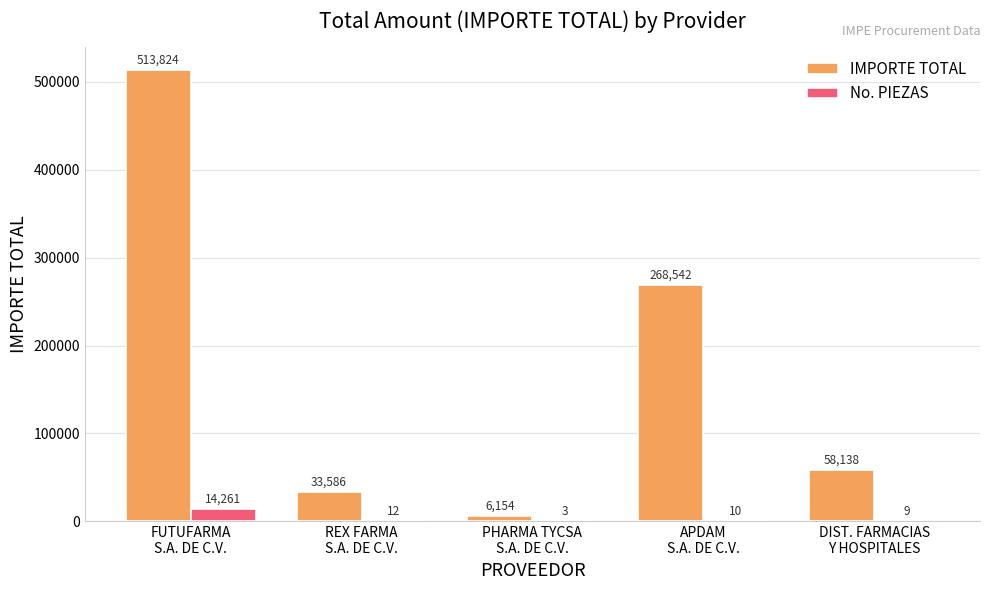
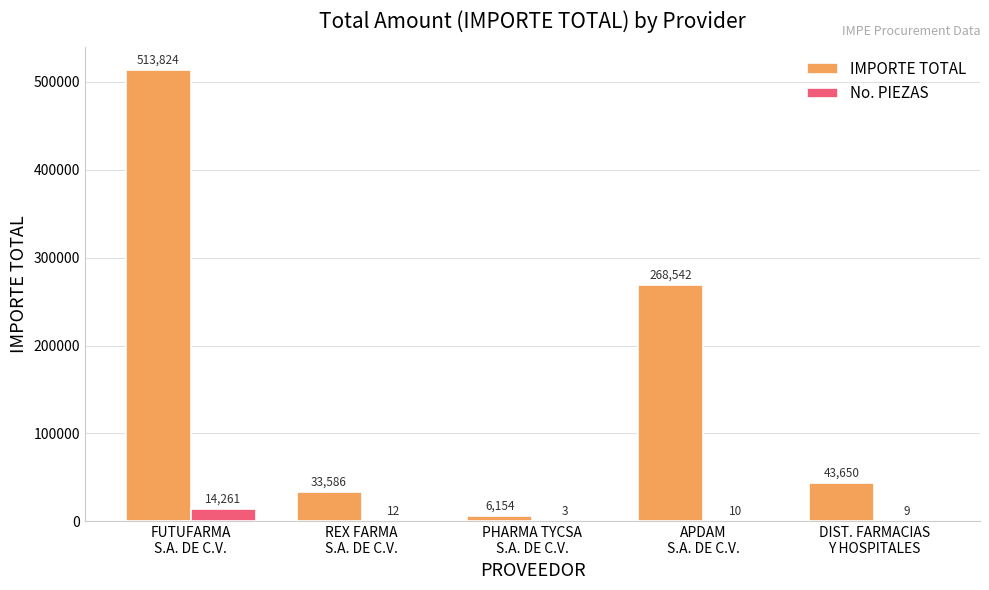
IMPORTE TOTAL, DIST. FARMACIAS Y HOSPITALES: 58,138 -> 43,650
